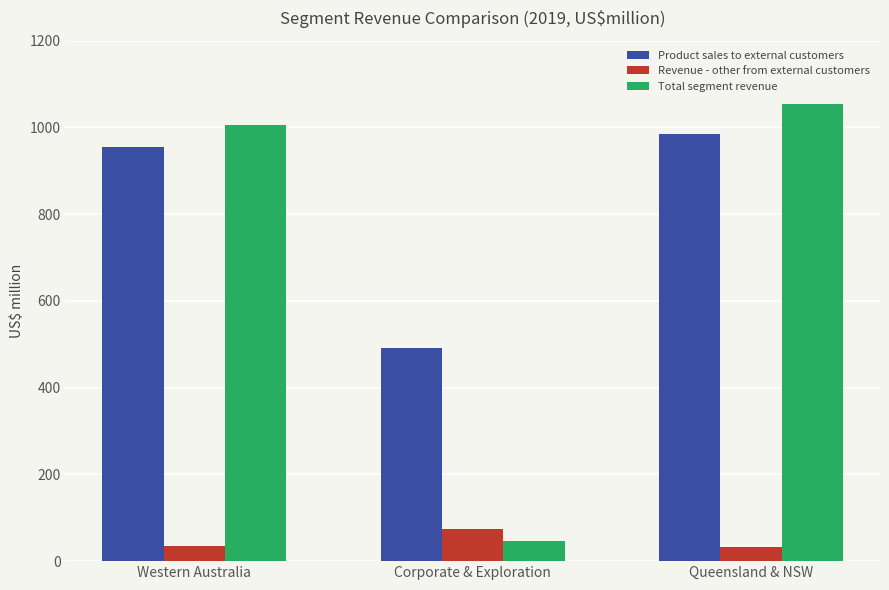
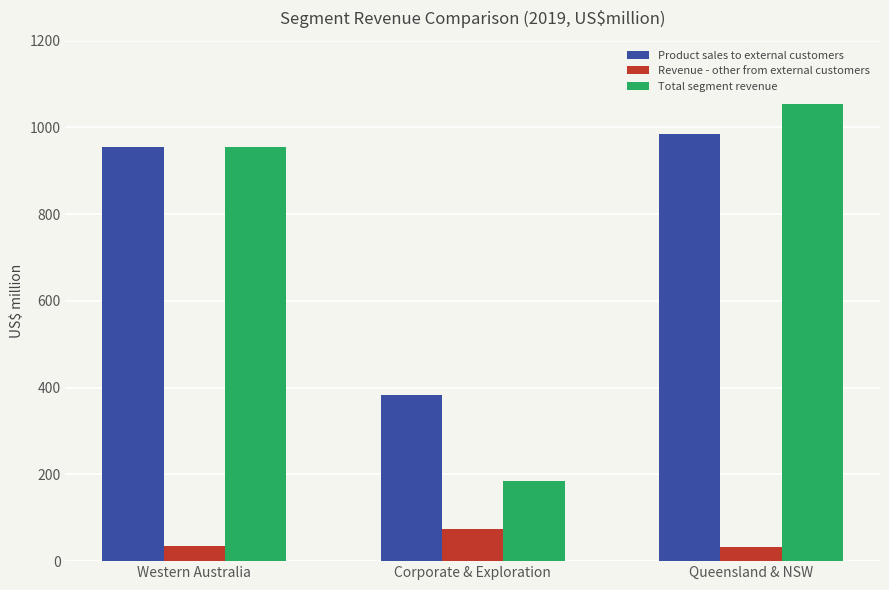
Total segment revenue, Western Australia: 1010 -> 960
Product sales to external customers, Corporate & Exploration: 490 -> 380
Total segment revenue, Corporate & Exploration: 50 -> 180
